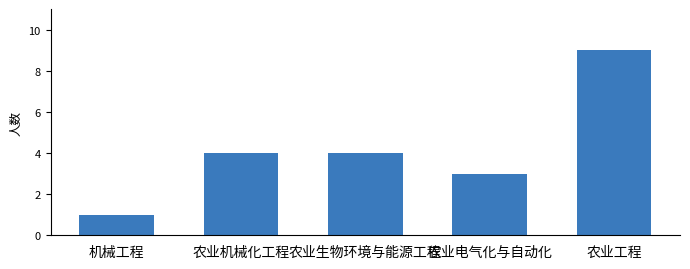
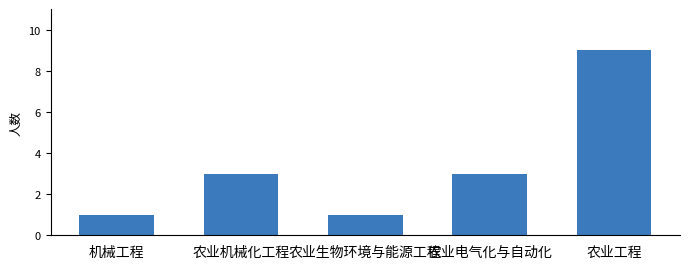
农业机械化工程: 4 -> 3
农业生物环境与能源工程: 4 -> 1
